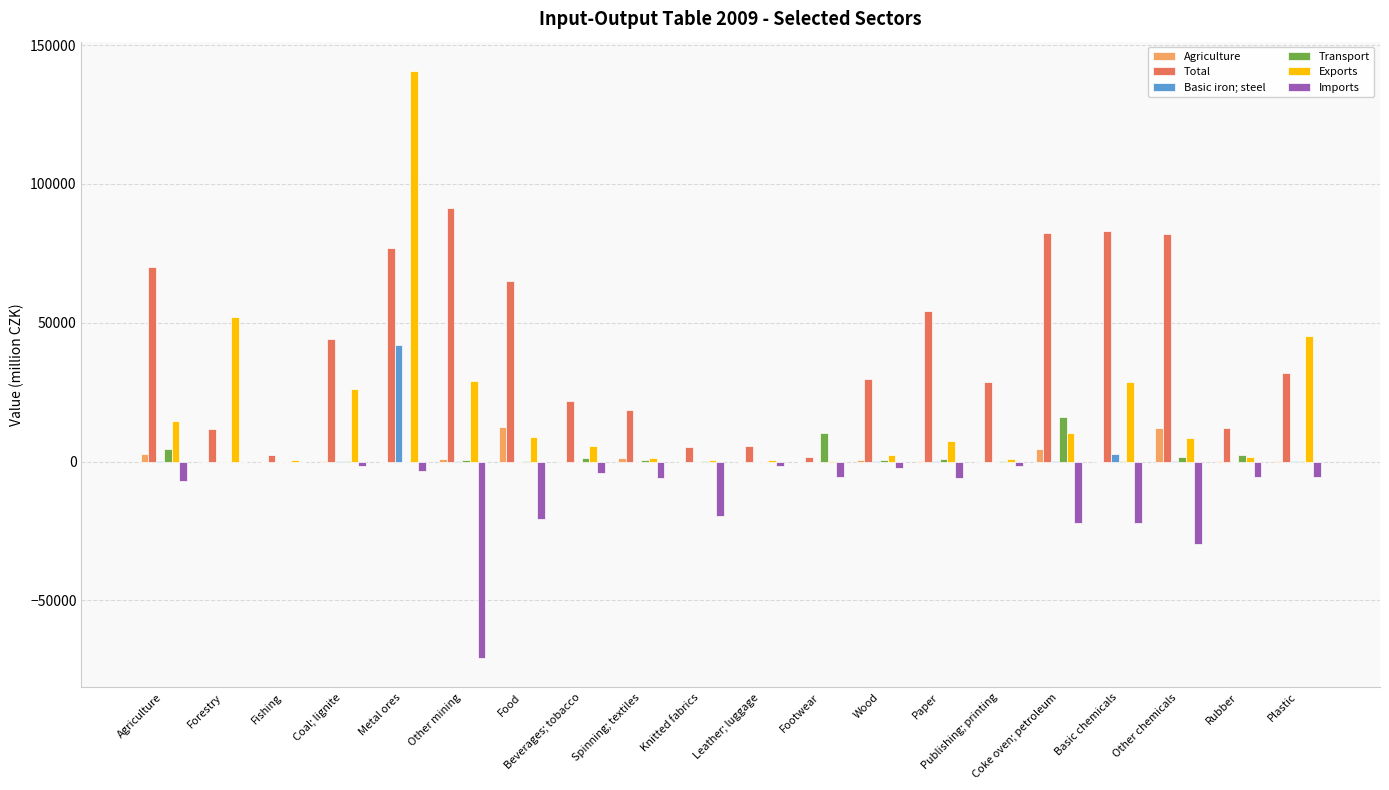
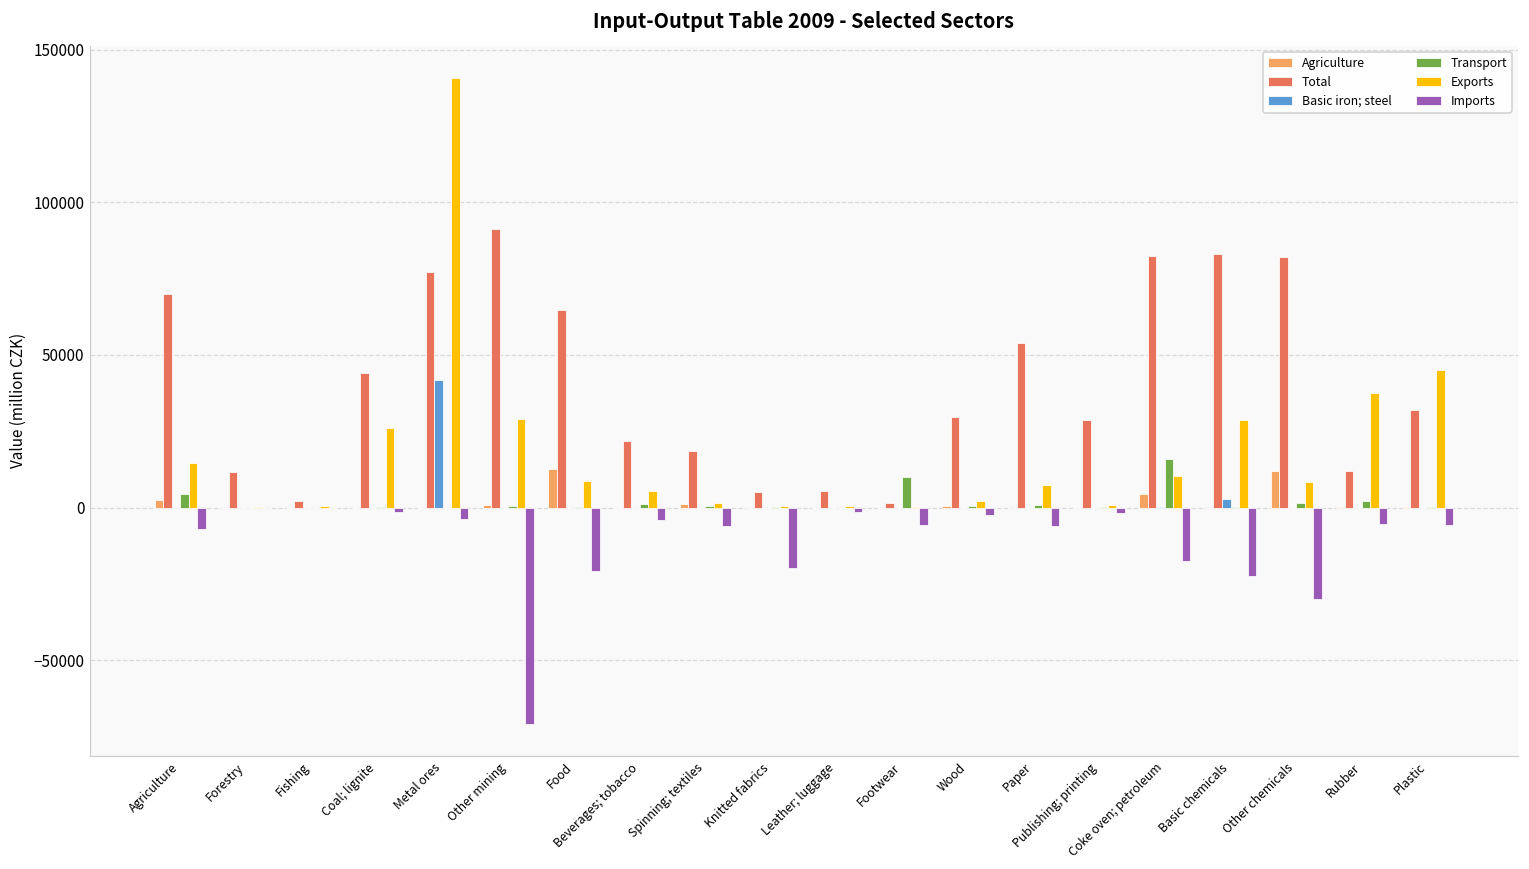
Exports, Forestry: 52000 -> 0
Imports, Coke oven; petroleum: -22000 -> -17000
Exports, Rubber: 2000 -> 37000
